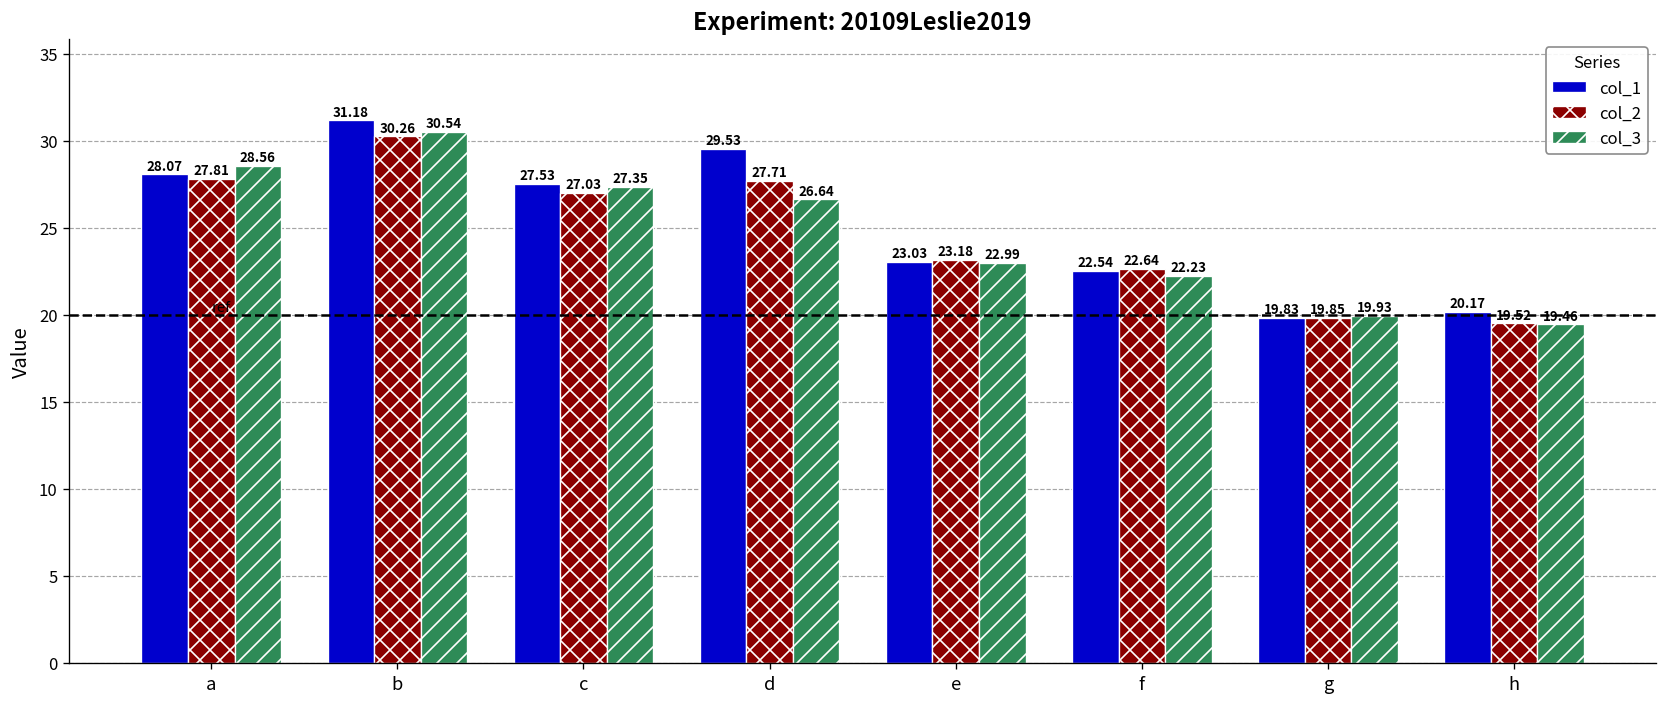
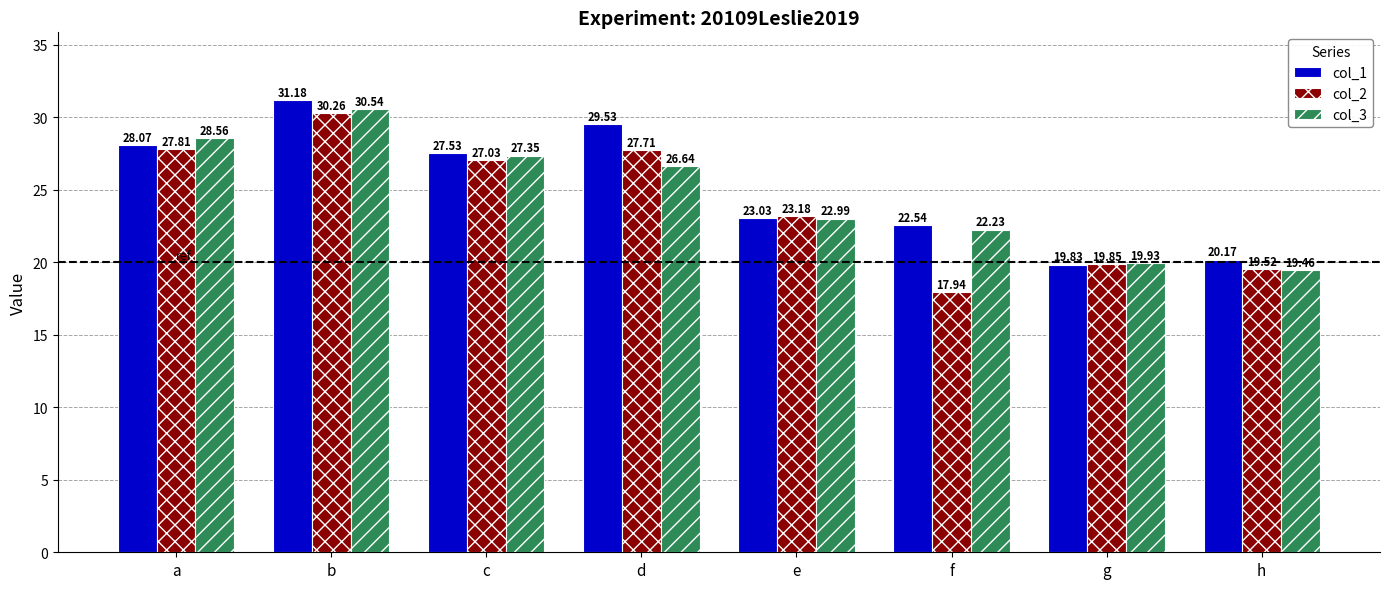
col_2, f: 22.64 -> 17.94
